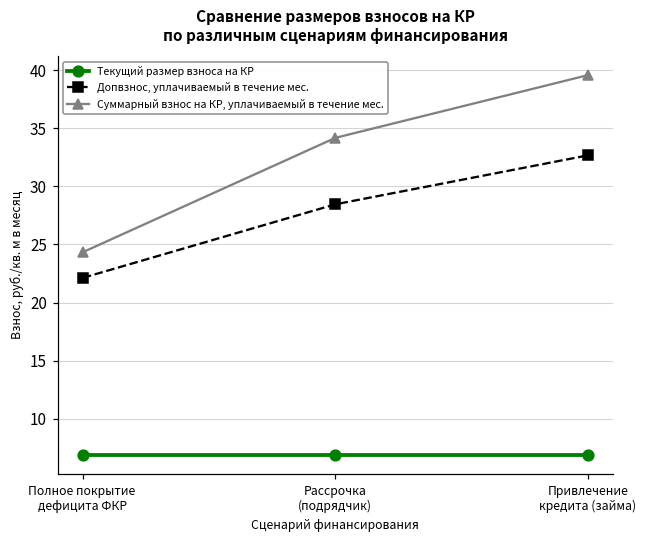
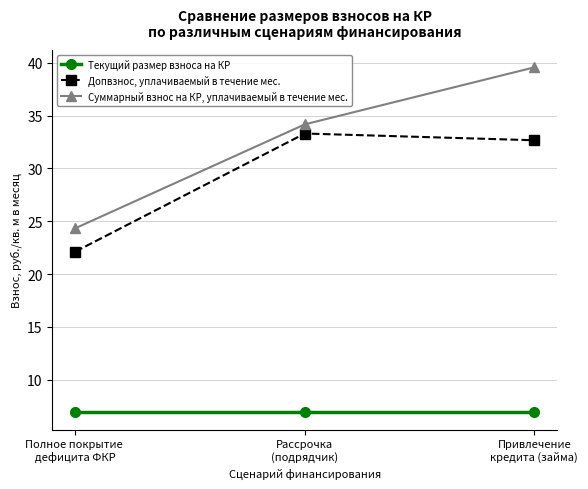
Допвзнос, уплачиваемый в течение мес., Рассрочка (подрядчик): 28.5 -> 33.3
